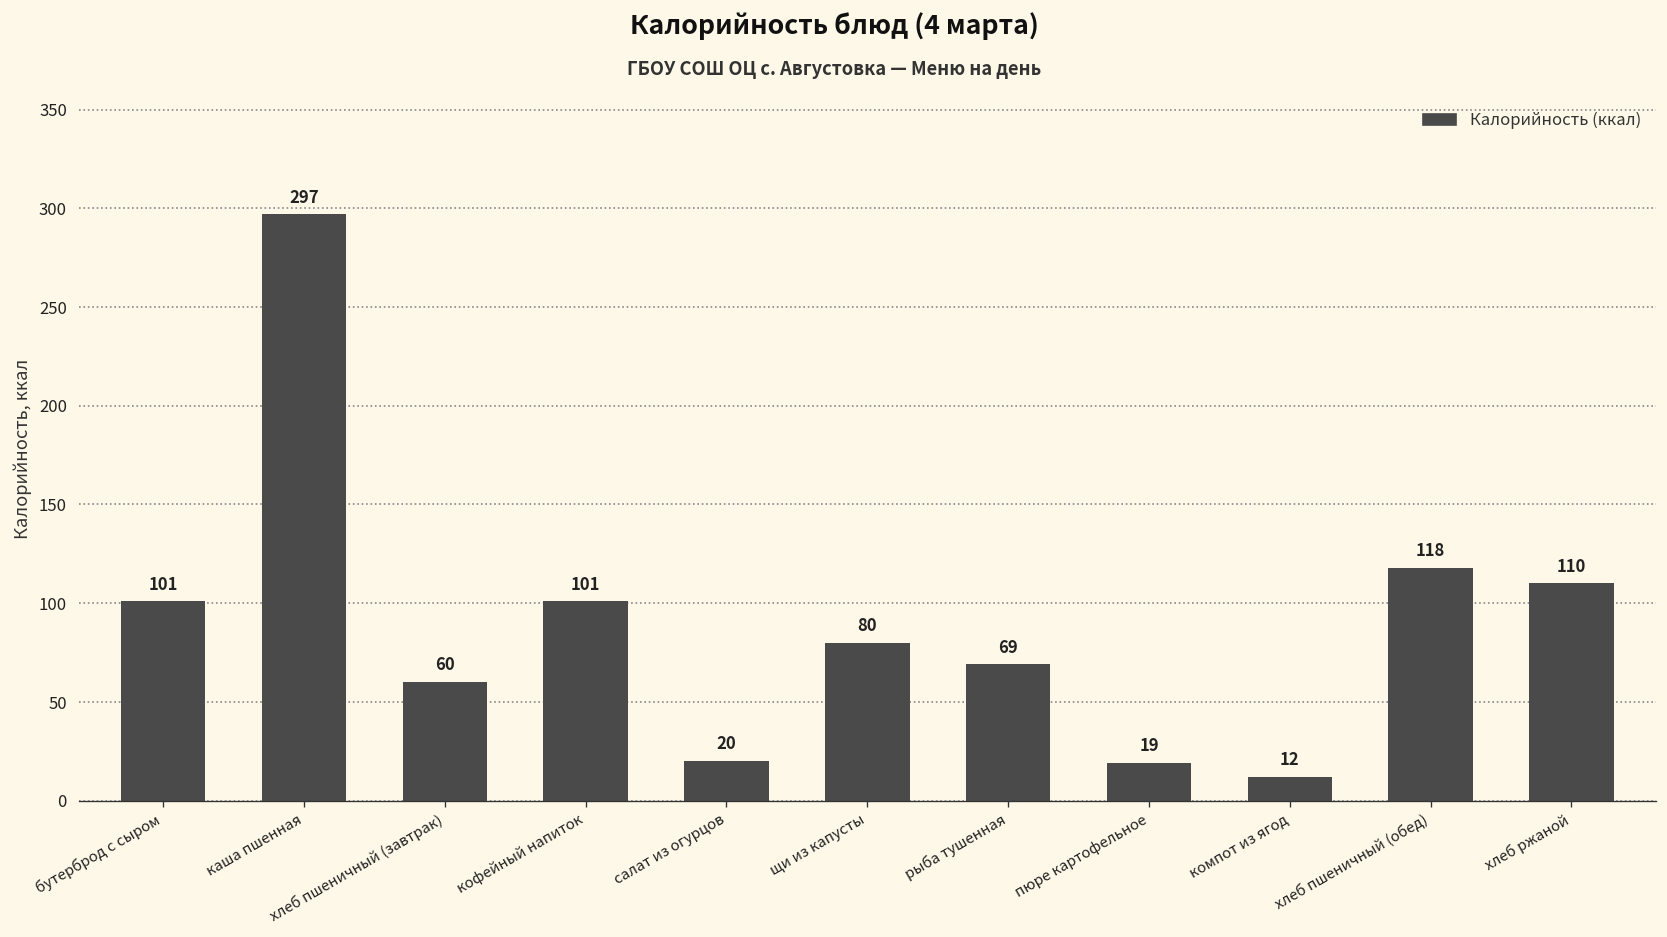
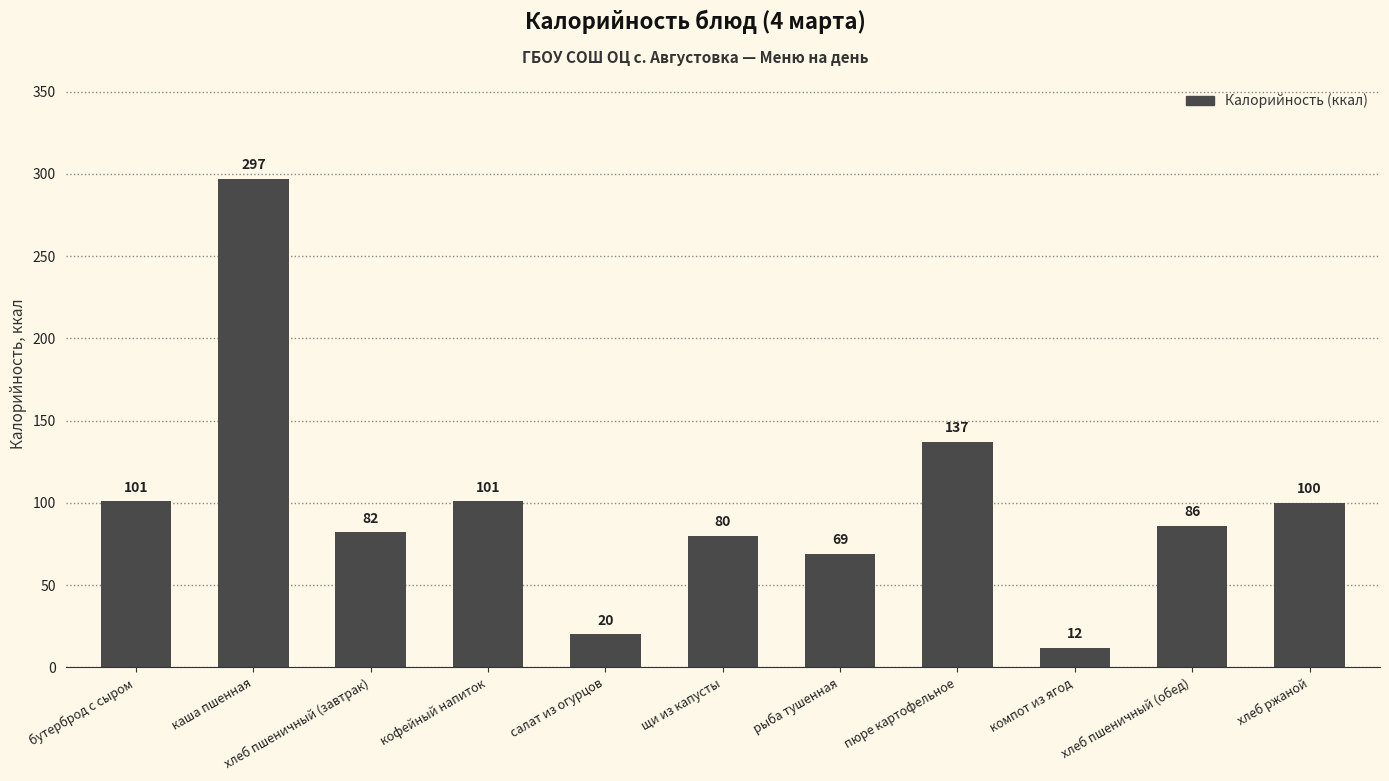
хлеб пшеничный (завтрак): 60 -> 82
пюре картофельное: 19 -> 137
хлеб пшеничный (обед): 118 -> 86
хлеб ржаной: 110 -> 100
